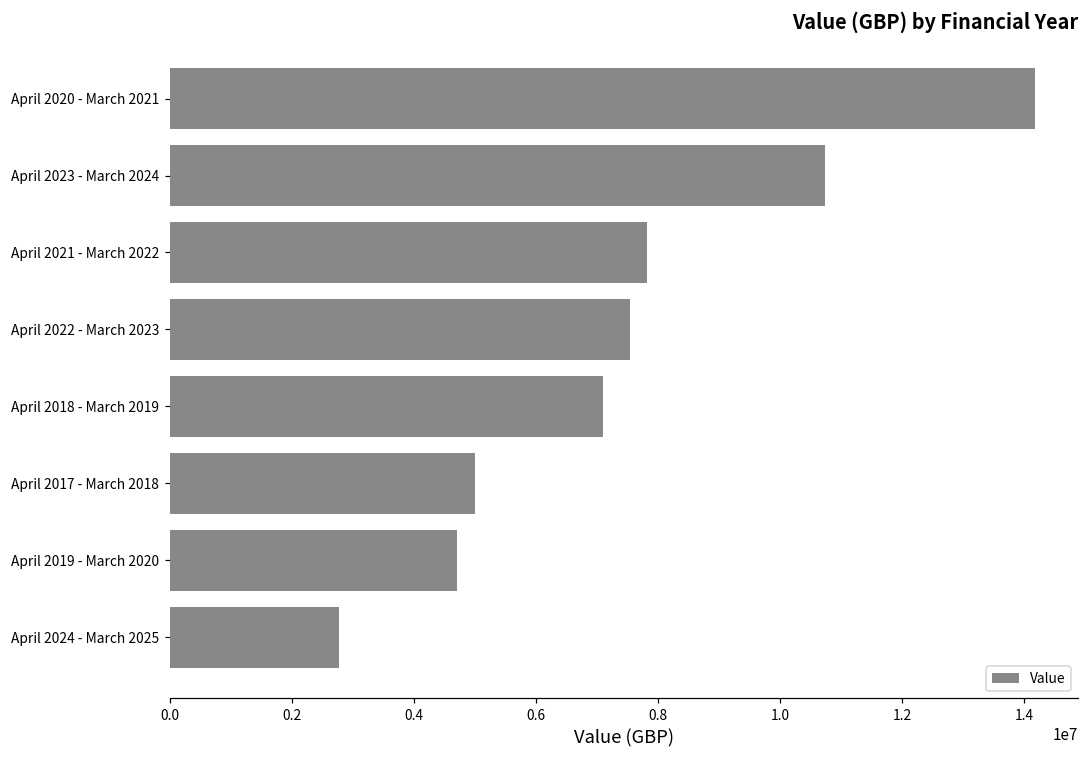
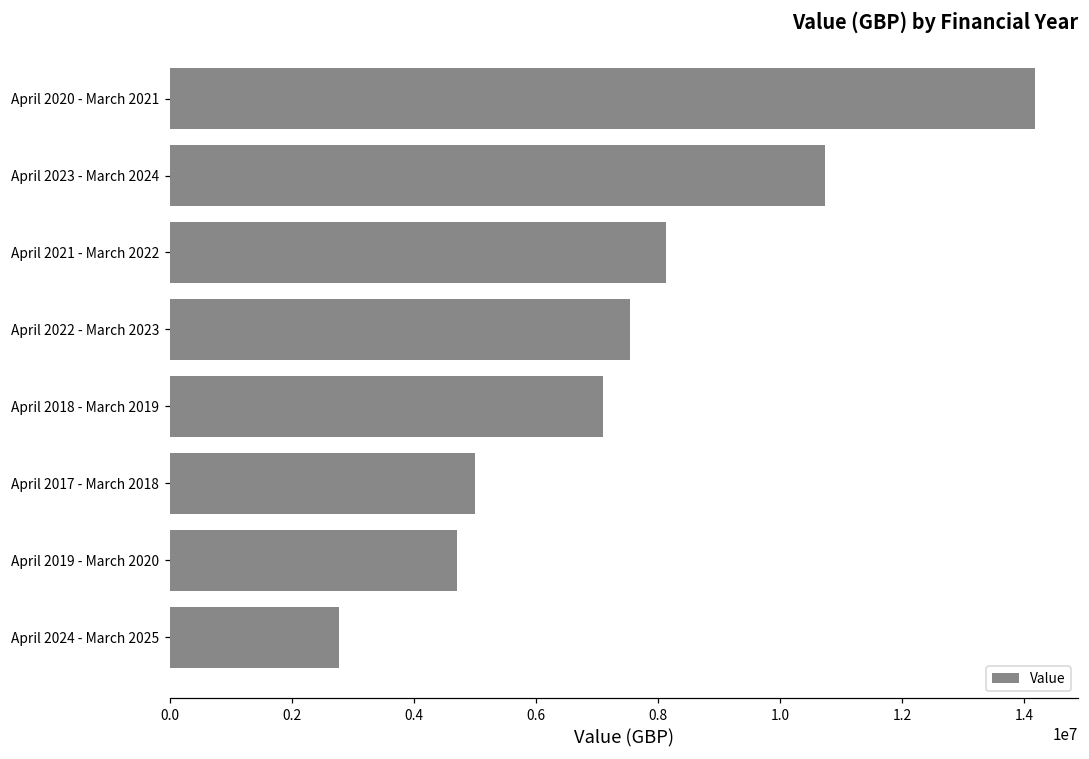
April 2021 - March 2022: 7800000 -> 8100000
